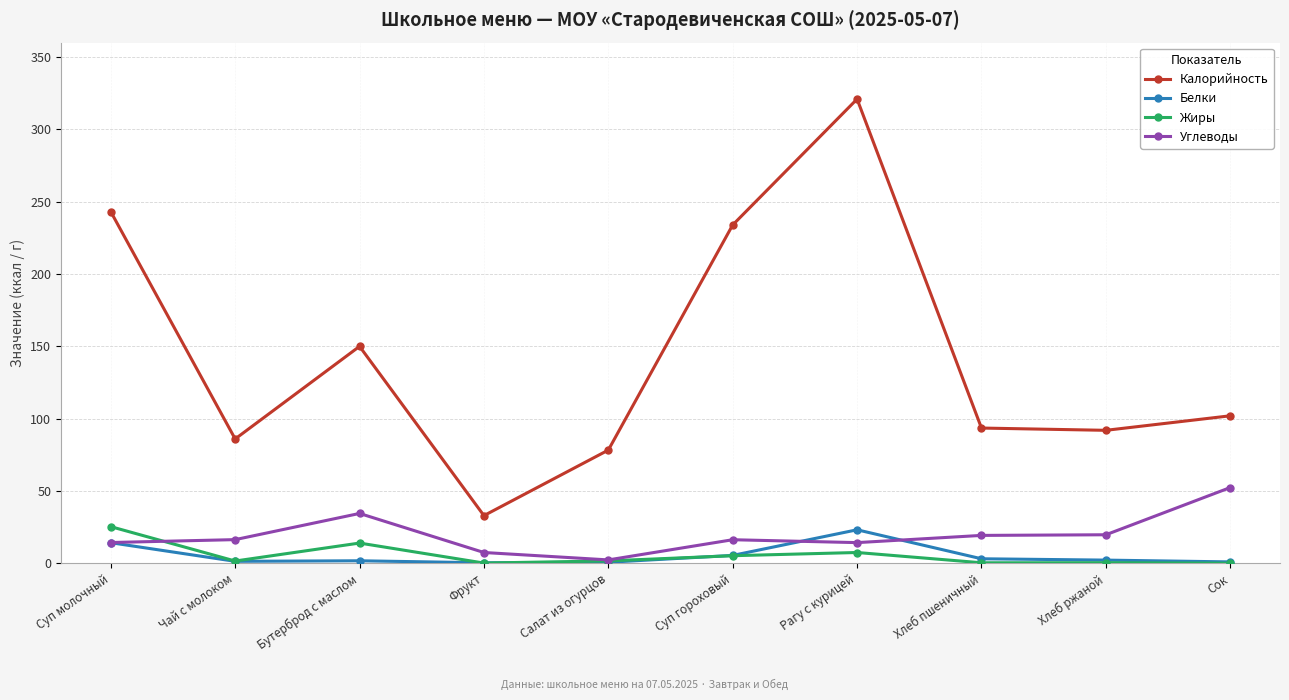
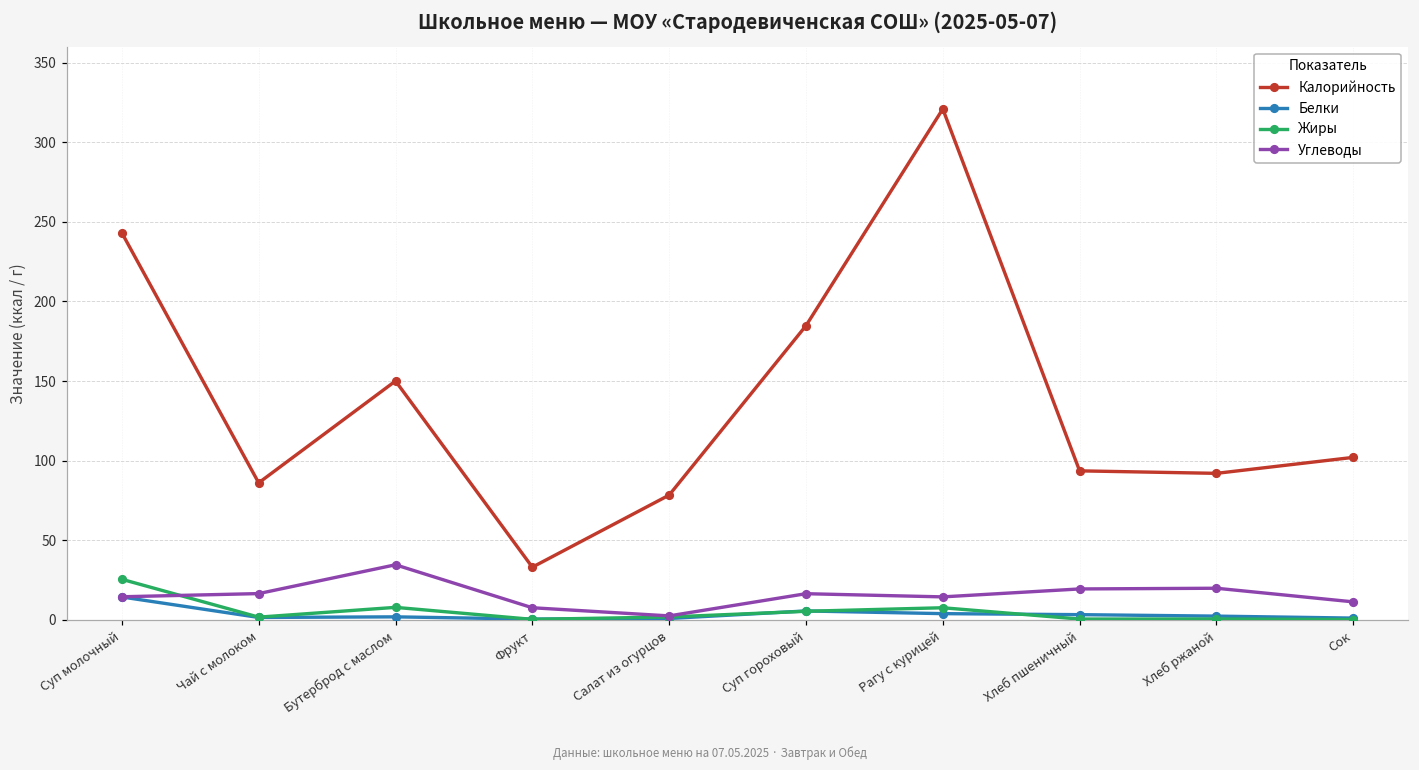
Жиры, Бутерброд с маслом: 14 -> 8
Калорийность, Суп гороховый: 234 -> 185
Белки, Рагу с курицей: 23 -> 4
Углеводы, Сок: 52 -> 11
